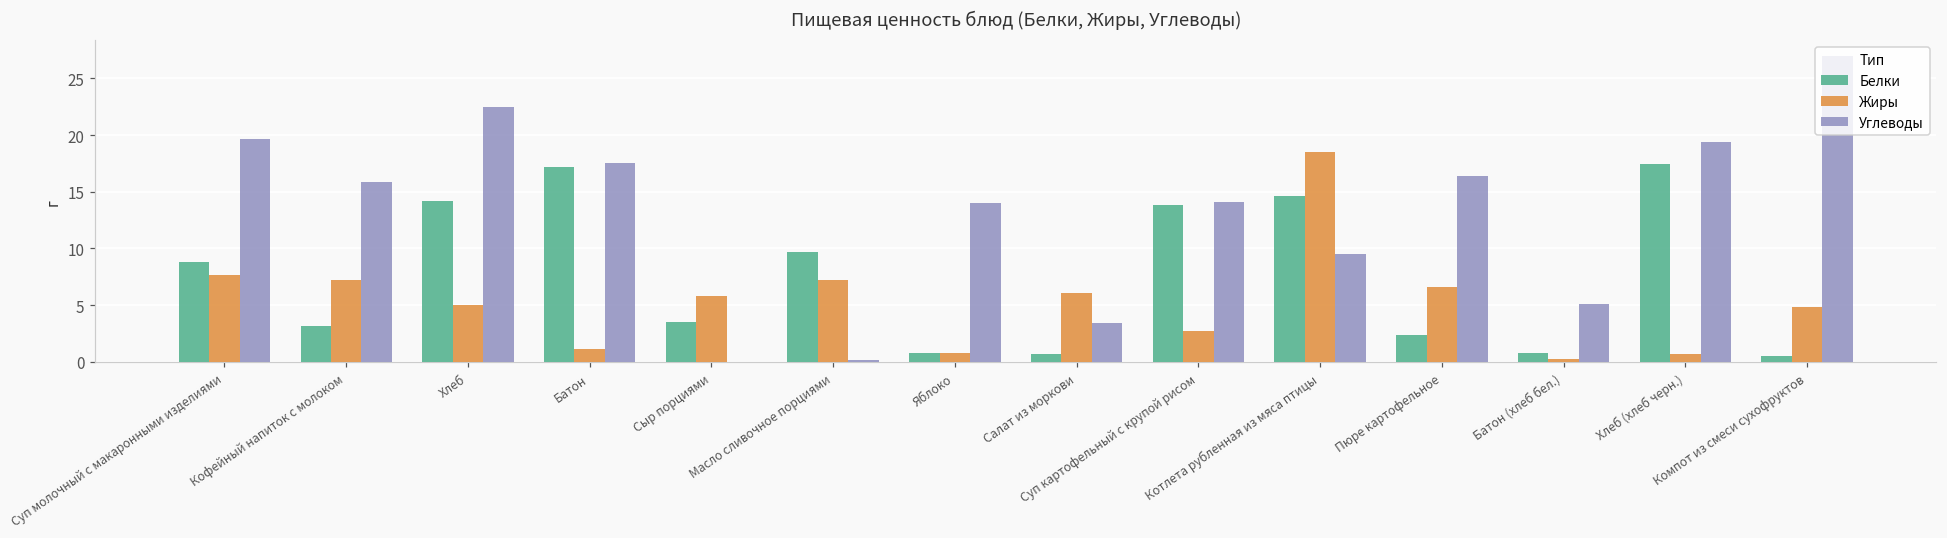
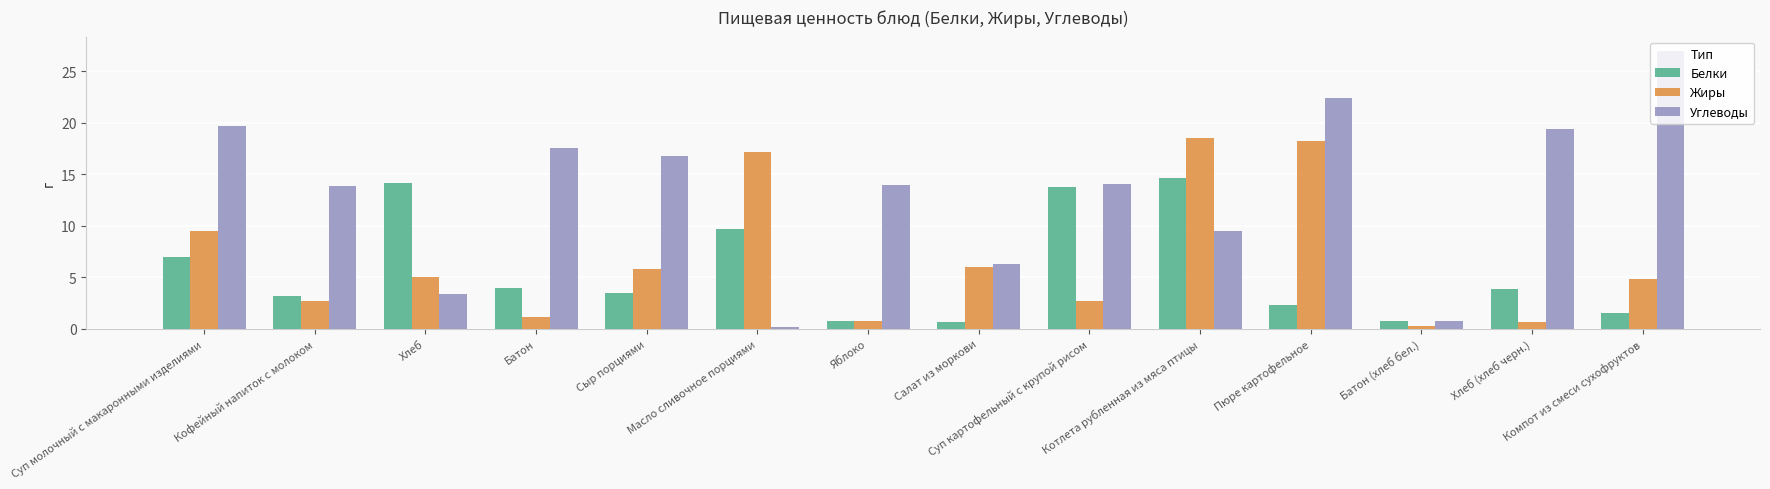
Белки, Суп молочный с макаронными изделиями: 8.8 -> 7.0
Жиры, Суп молочный с макаронными изделиями: 7.7 -> 9.5
Жиры, Кофейный напиток с молоком: 7.2 -> 2.7
Углеводы, Кофейный напиток с молоком: 15.9 -> 13.9
Углеводы, Хлеб: 22.5 -> 3.3
Белки, Батон: 17.2 -> 4.0
Углеводы, Сыр порциями: 0.0 -> 16.8
Жиры, Масло сливочное порциями: 7.3 -> 17.2
Углеводы, Салат из моркови: 3.4 -> 6.2
Жиры, Пюре картофельное: 6.6 -> 18.2
Углеводы, Пюре картофельное: 16.4 -> 22.4
Углеводы, Батон (хлеб бел.): 5.1 -> 0.8
Белки, Хлеб (хлеб черн.): 17.5 -> 3.8
Белки, Компот из смеси сухофруктов: 0.5 -> 1.5
